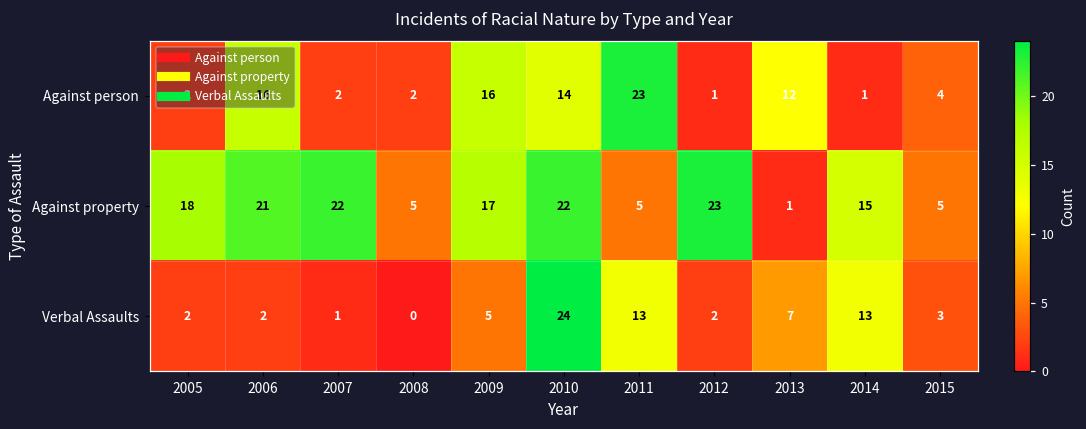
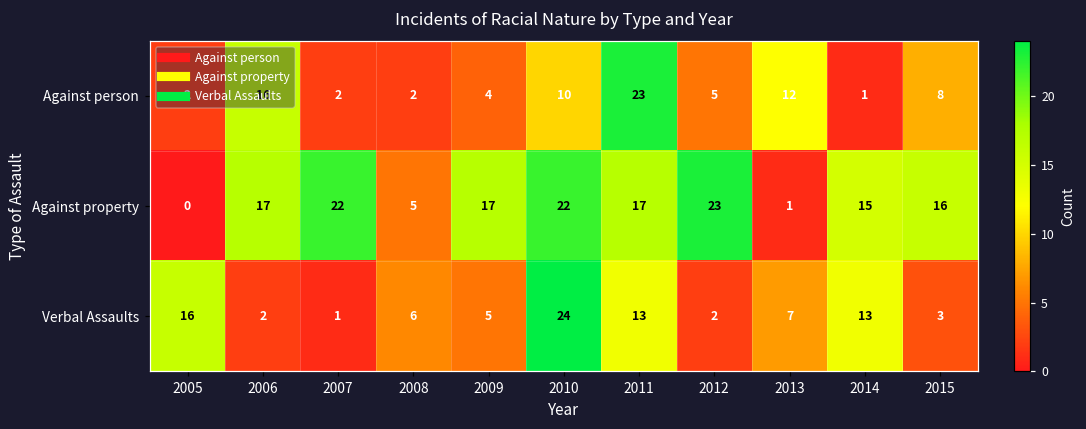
Against person, 2009: 16 -> 4
Against person, 2010: 14 -> 10
Against person, 2012: 1 -> 5
Against person, 2015: 4 -> 8
Against property, 2005: 18 -> 0
Against property, 2006: 21 -> 17
Against property, 2011: 5 -> 17
Against property, 2015: 5 -> 16
Verbal Assaults, 2005: 2 -> 16
Verbal Assaults, 2008: 0 -> 6
